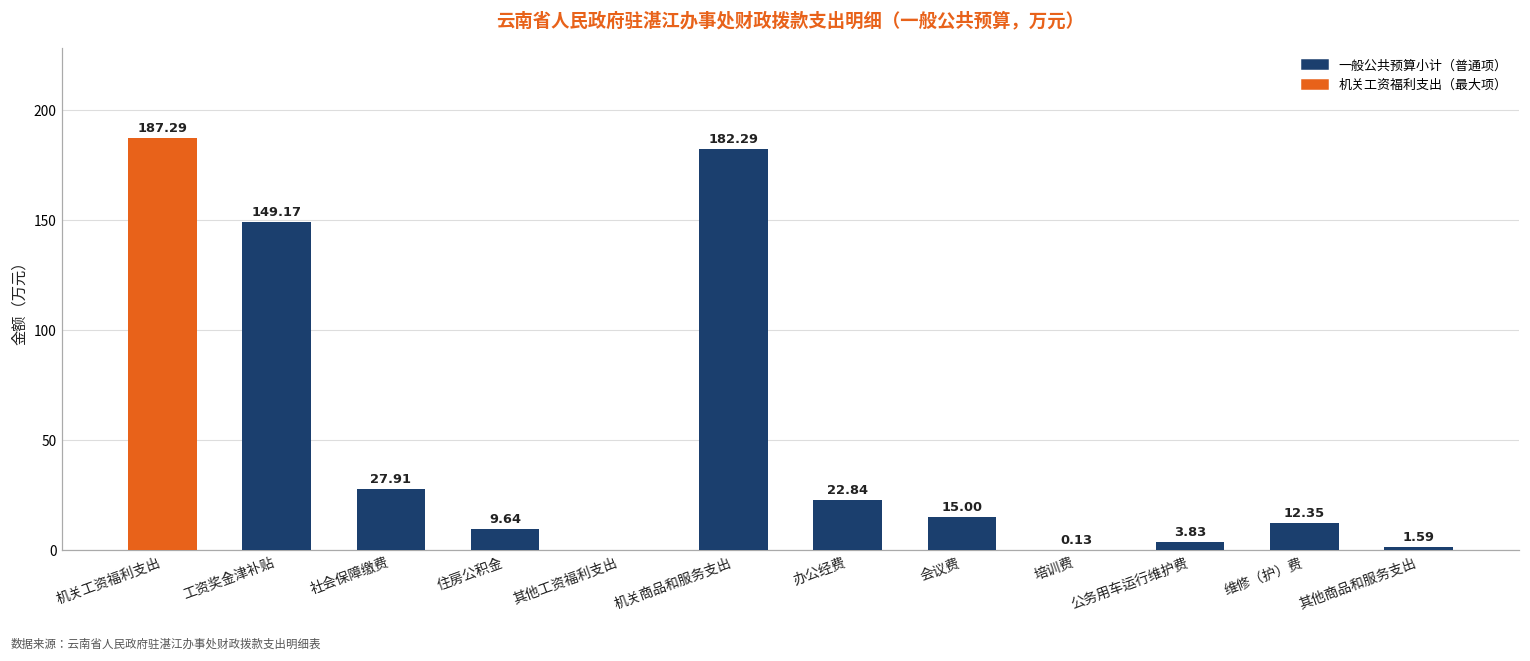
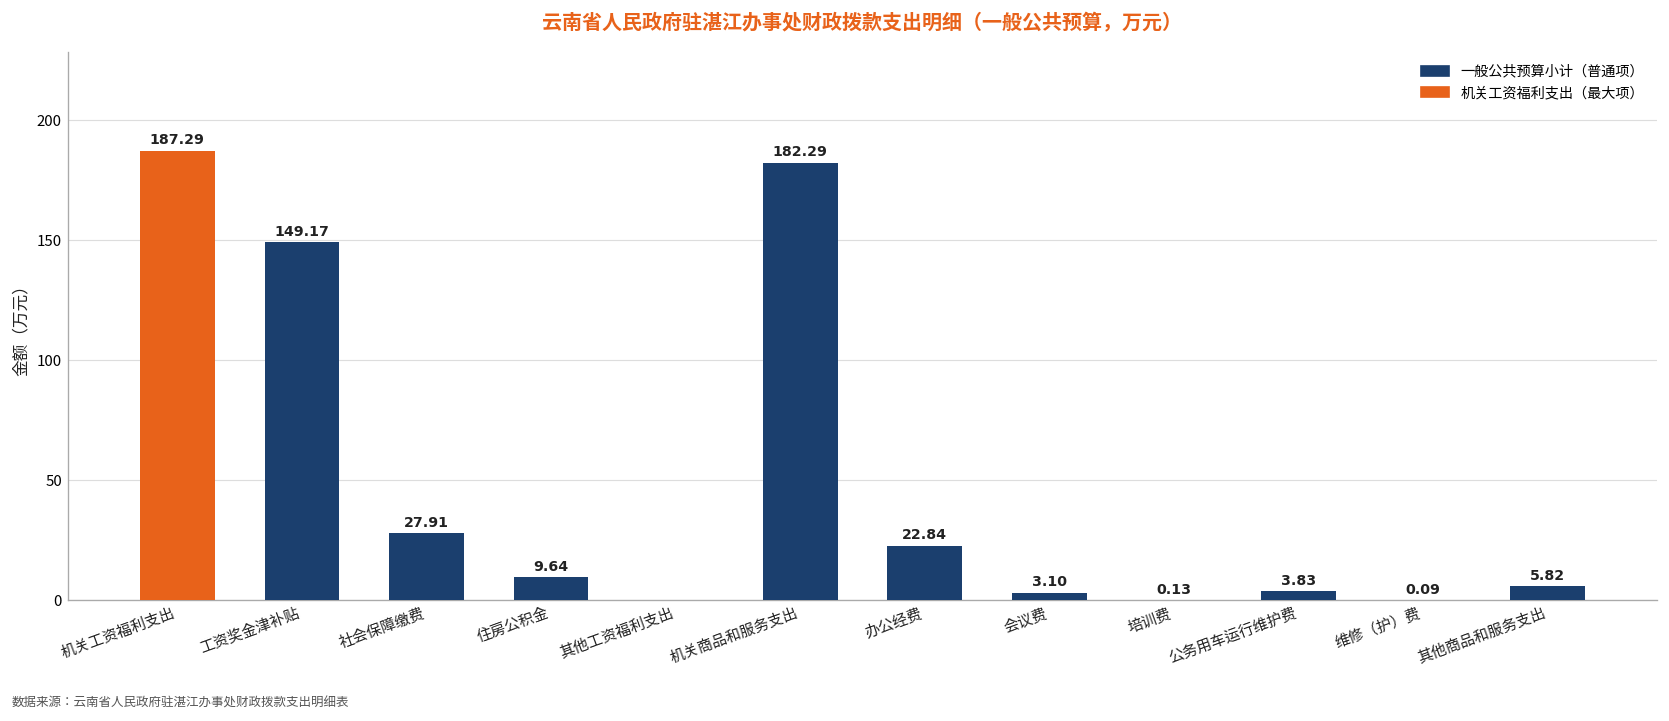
会议费: 15.00 -> 3.10
维修（护）费: 12.35 -> 0.09
其他商品和服务支出: 1.59 -> 5.82
